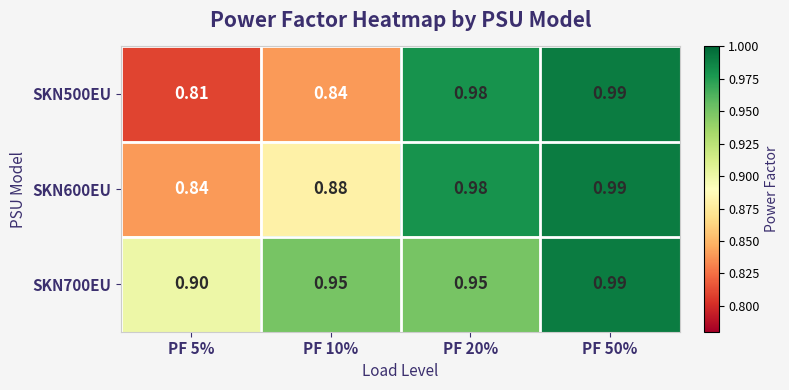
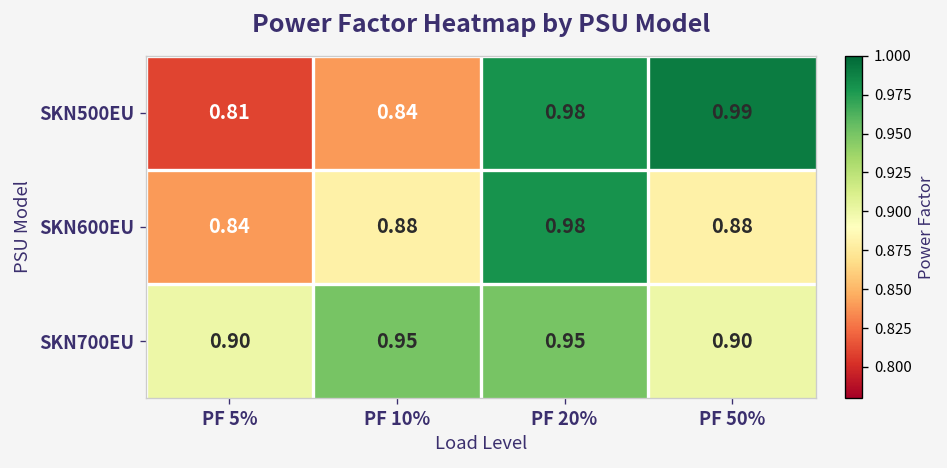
SKN600EU, PF 50%: 0.99 -> 0.88
SKN700EU, PF 50%: 0.99 -> 0.90
